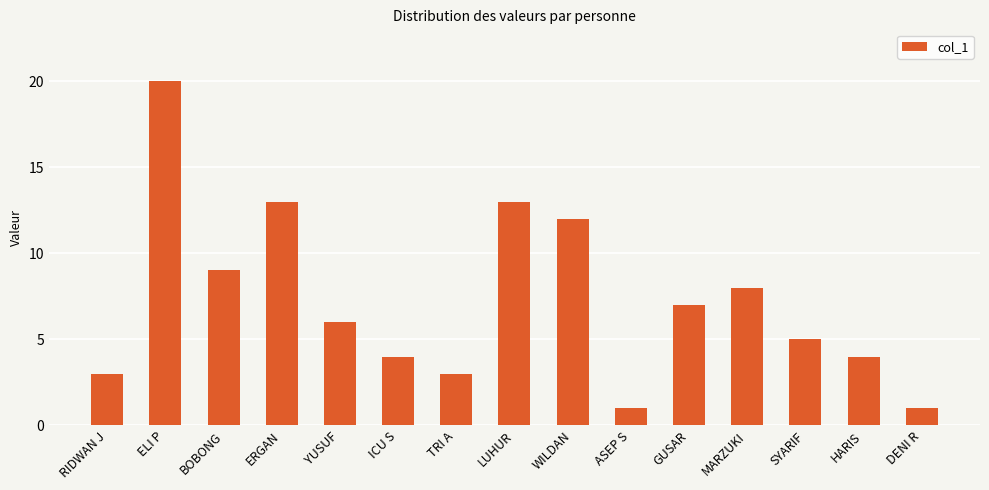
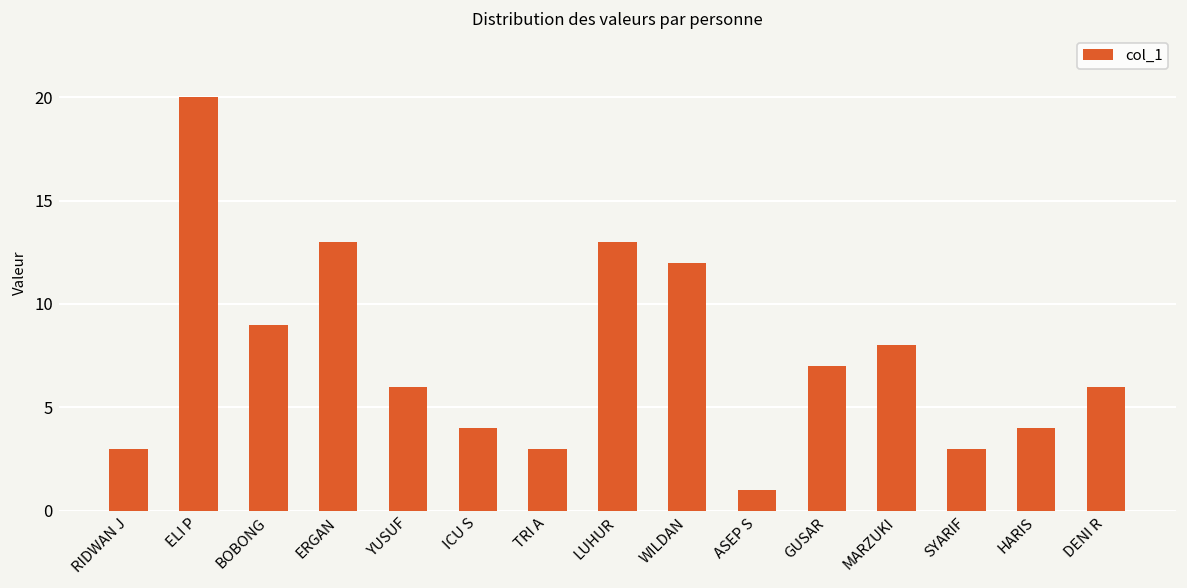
SYARIF: 5 -> 3
DENI R: 1 -> 6
